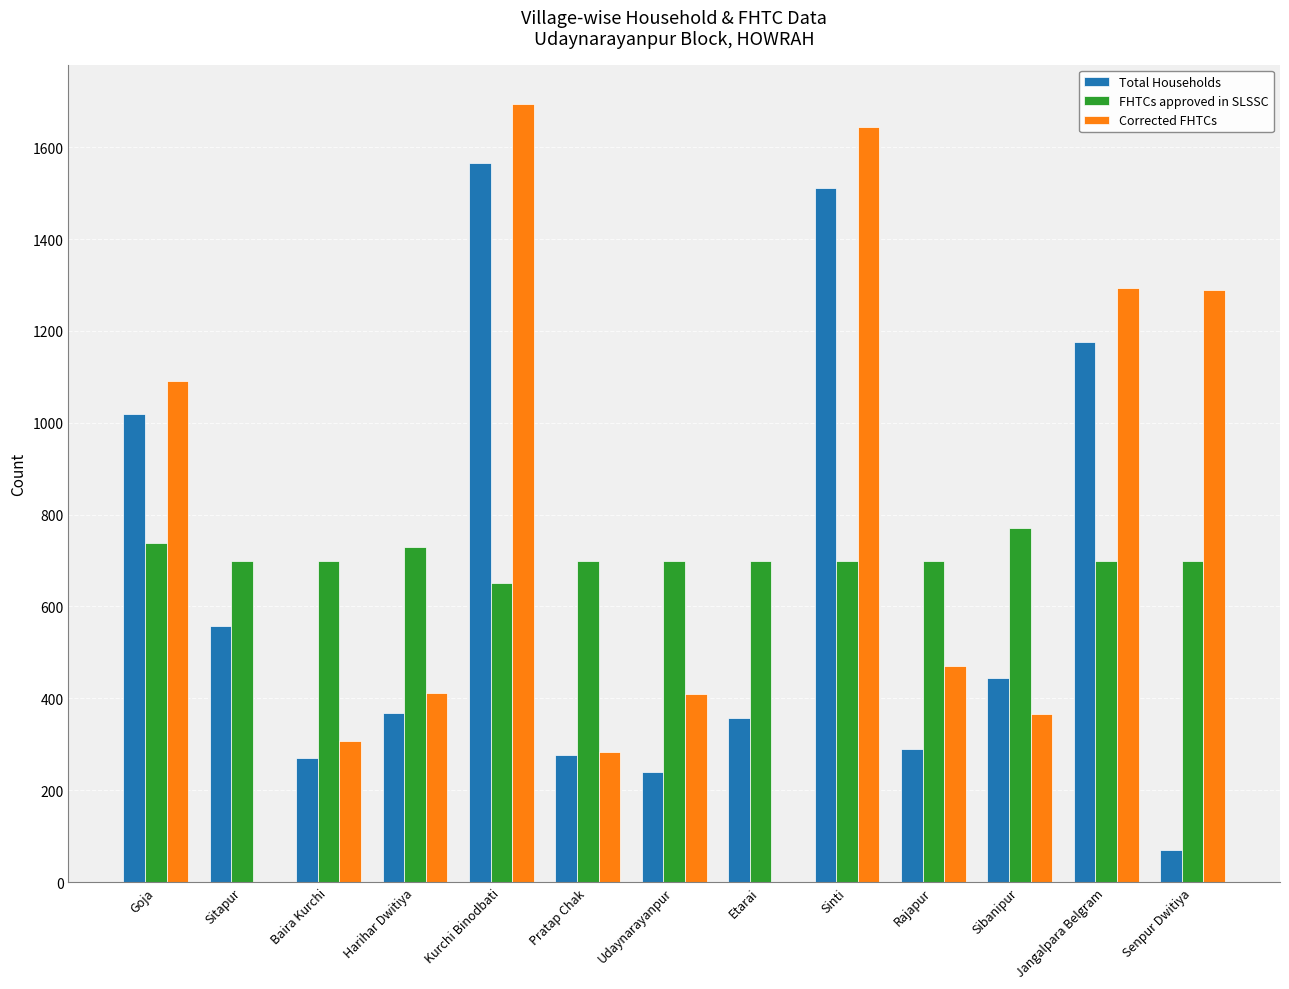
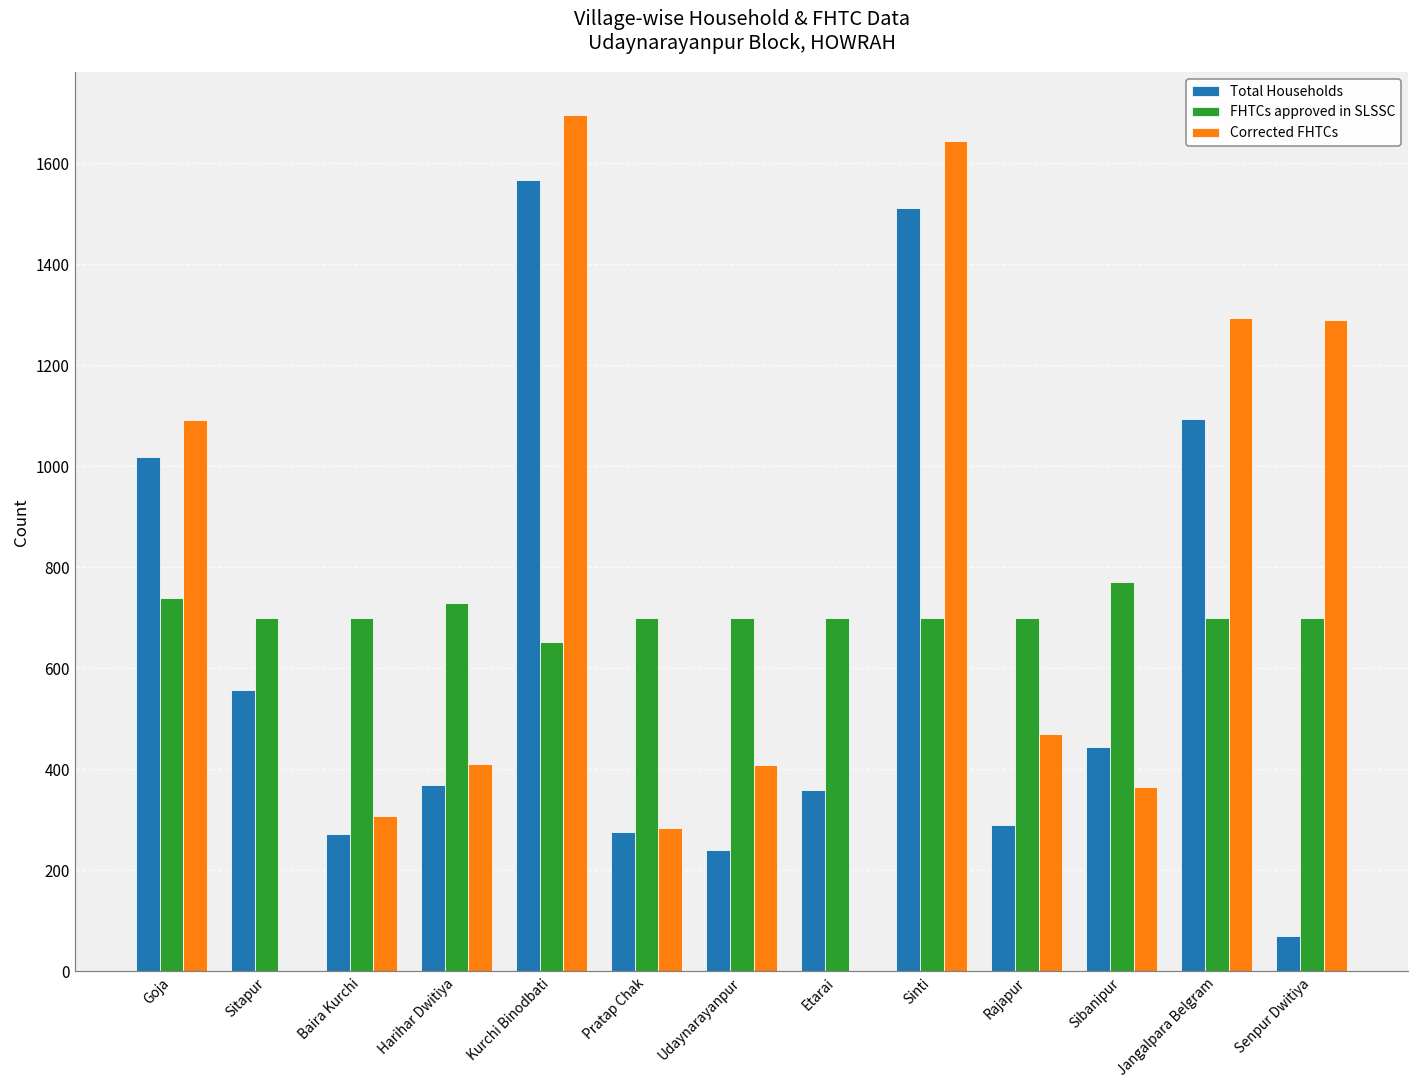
Total Households, Jangalpara Belgram: 1180 -> 1090
